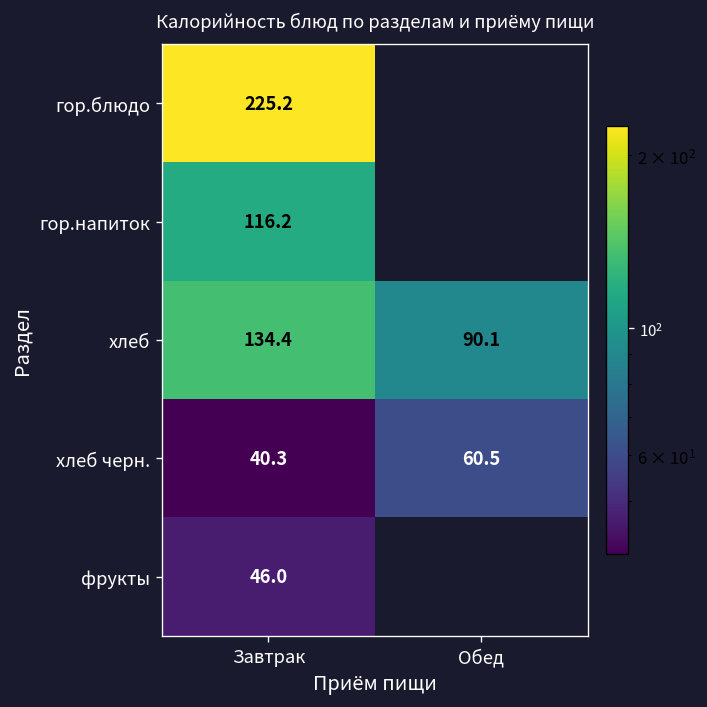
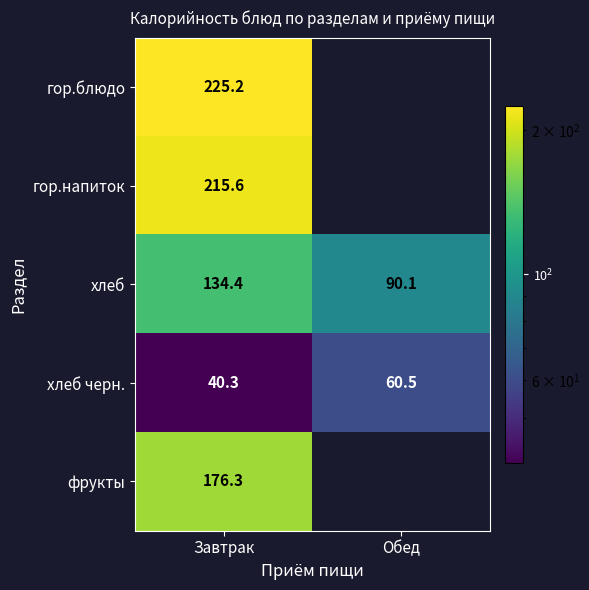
гор.напиток, Завтрак: 116.2 -> 215.6
фрукты, Завтрак: 46.0 -> 176.3
